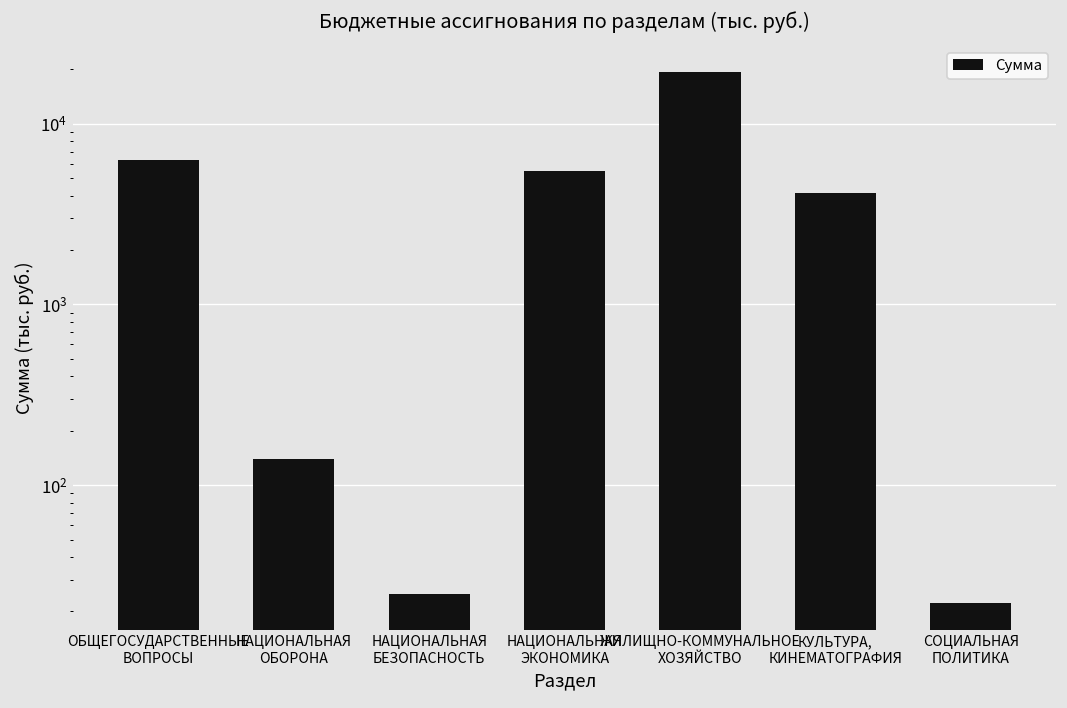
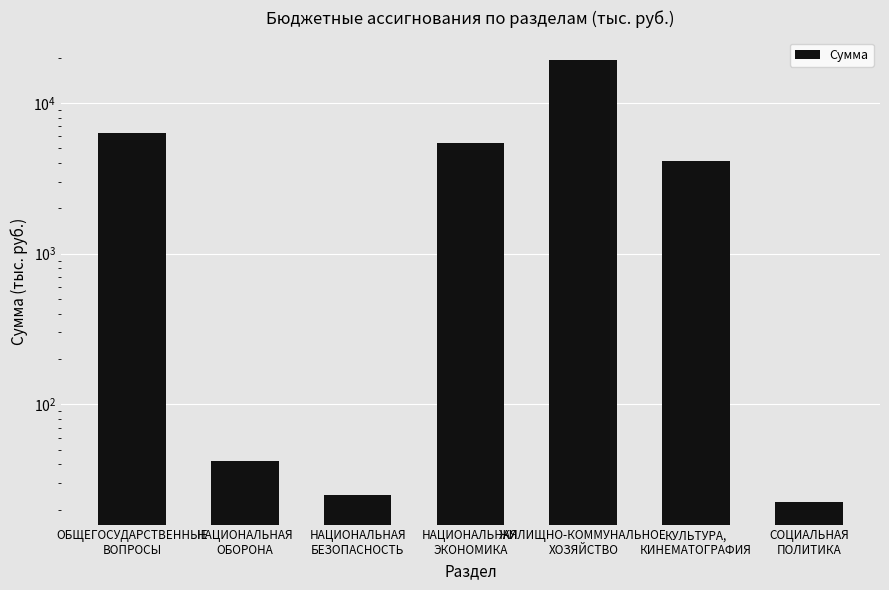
НАЦИОНАЛЬНАЯ ОБОРОНА: 140 -> 42
